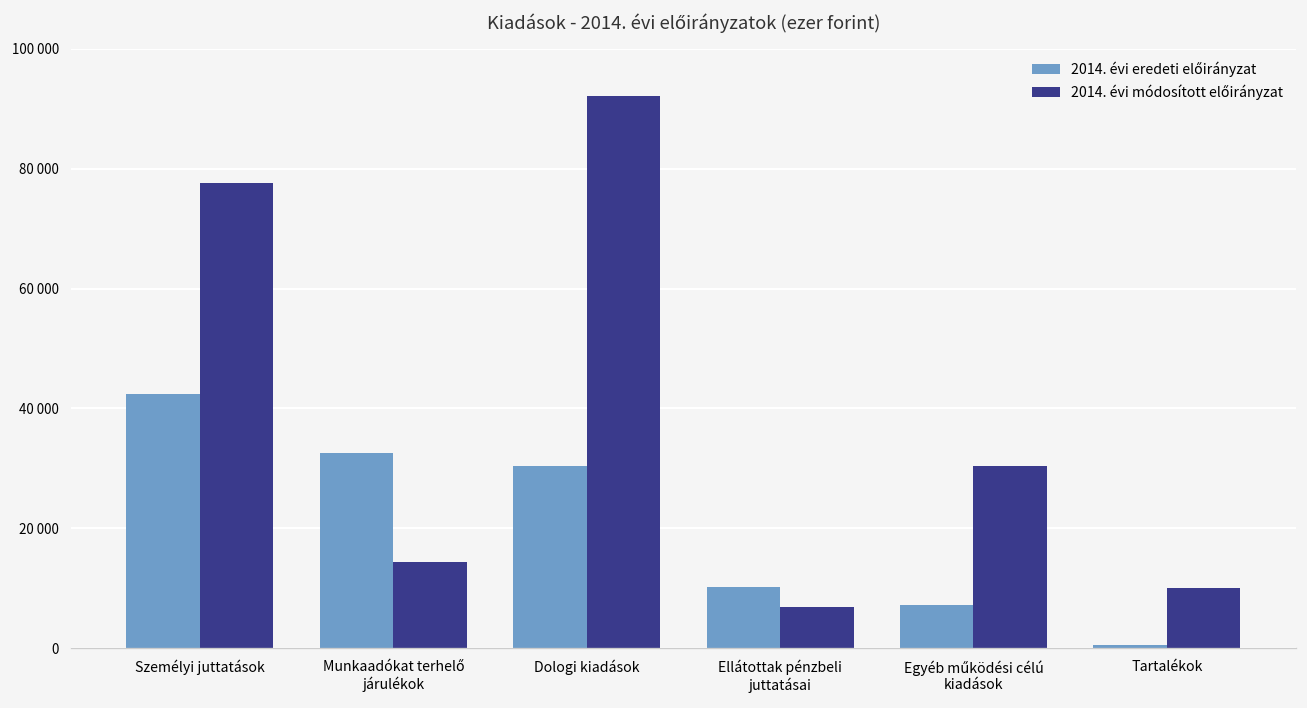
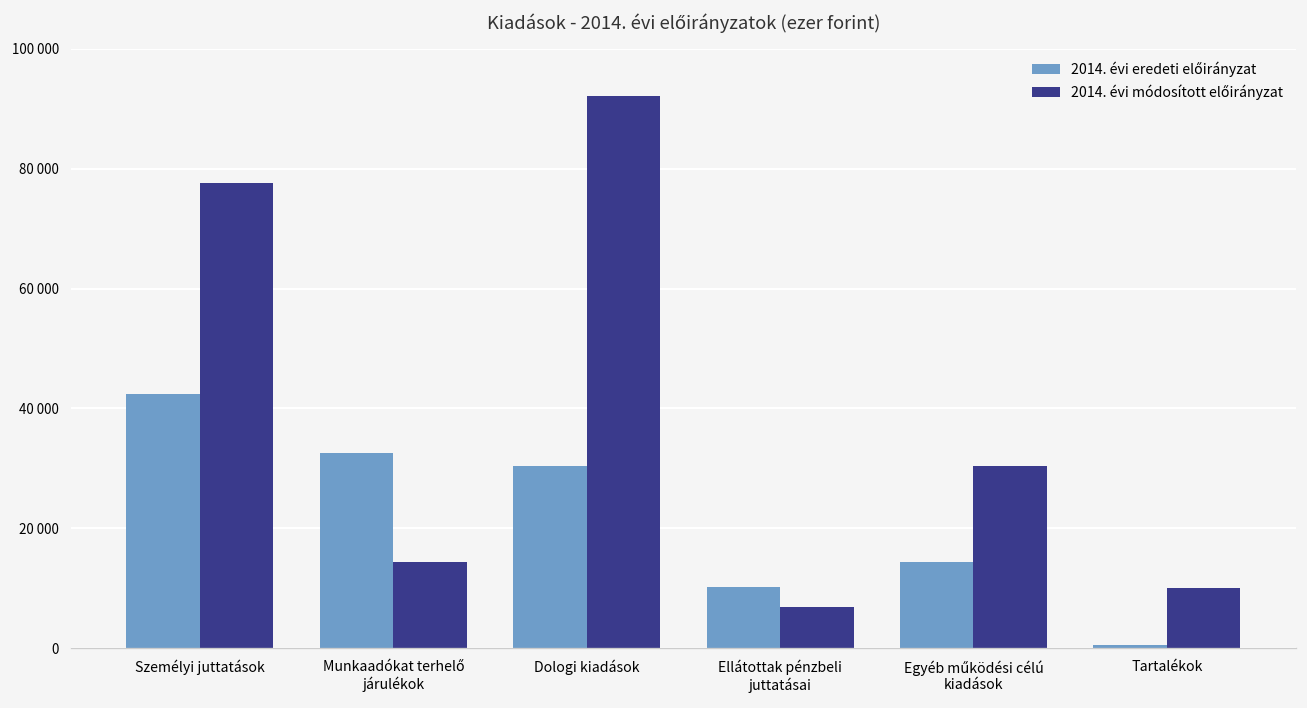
2014. évi eredeti előirányzat, Egyéb működési célú kiadások: 7000 -> 14000
